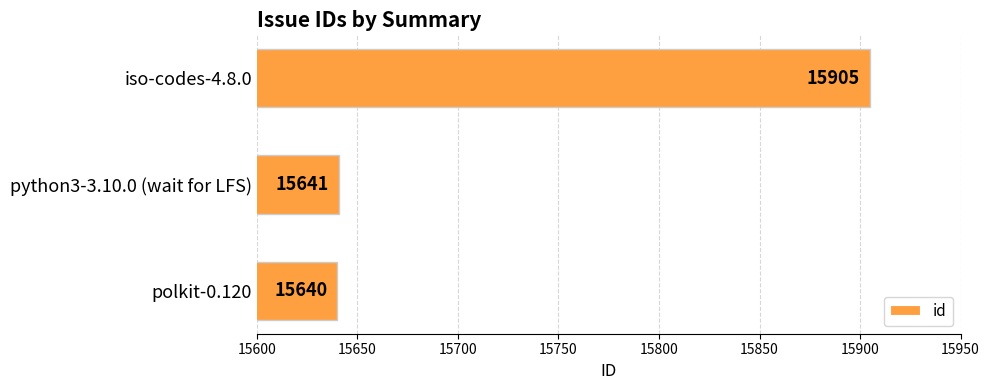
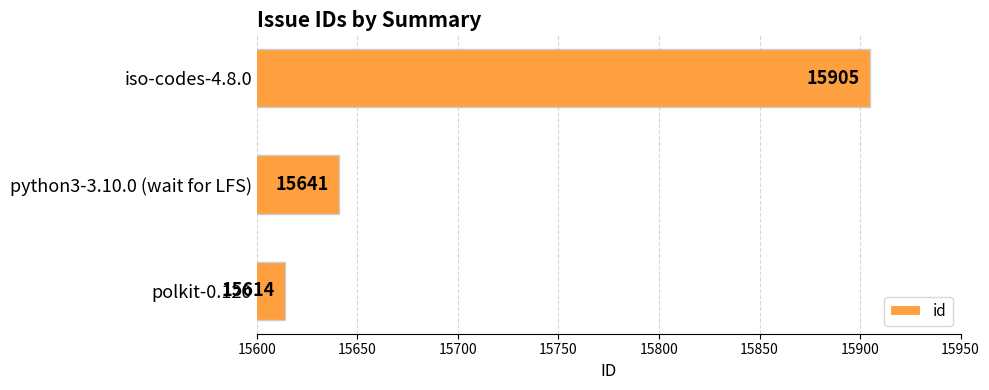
polkit-0.120: 15640 -> 15614
